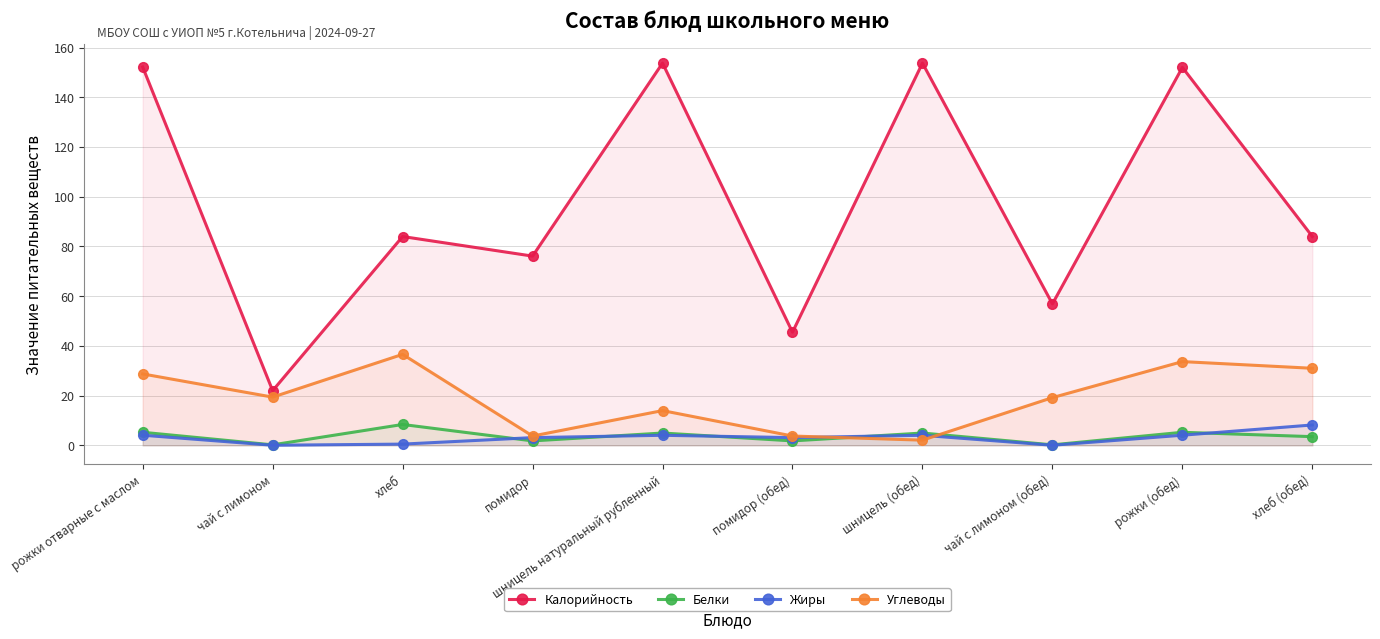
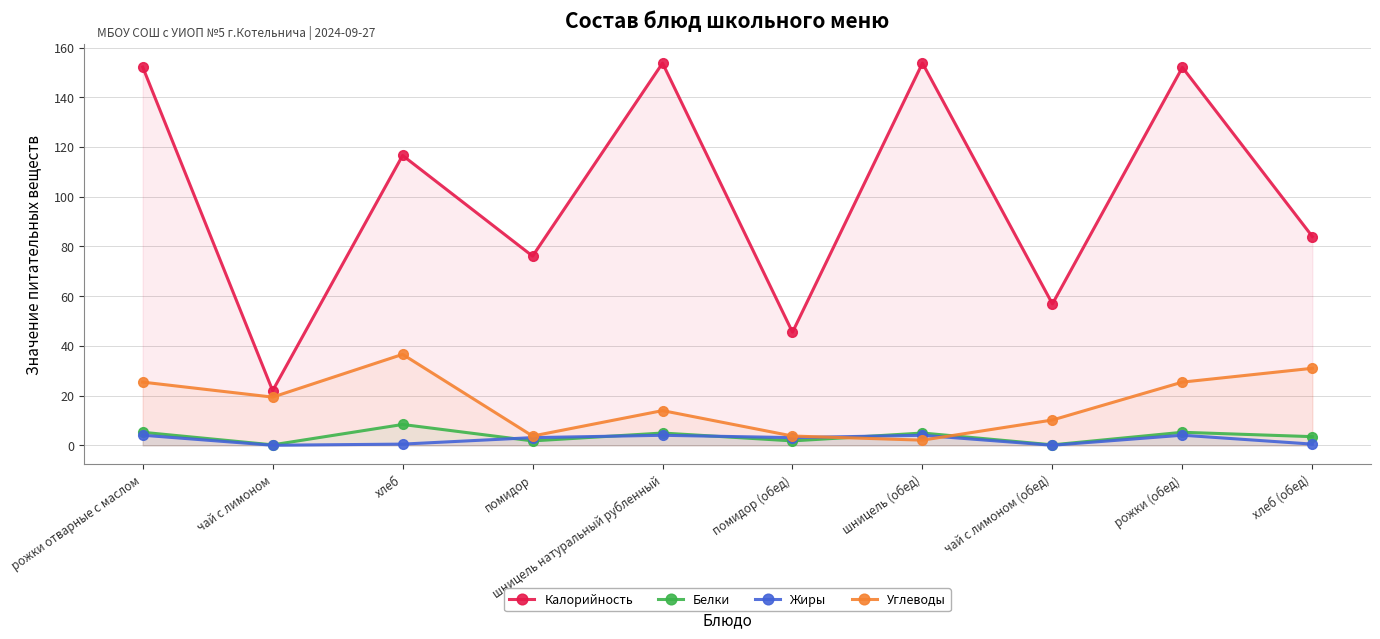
Углеводы, рожки отварные с маслом: 29 -> 25
Калорийность, хлеб: 84 -> 117
Углеводы, чай с лимоном (обед): 19 -> 10
Углеводы, рожки (обед): 34 -> 25
Жиры, хлеб (обед): 8 -> 1
